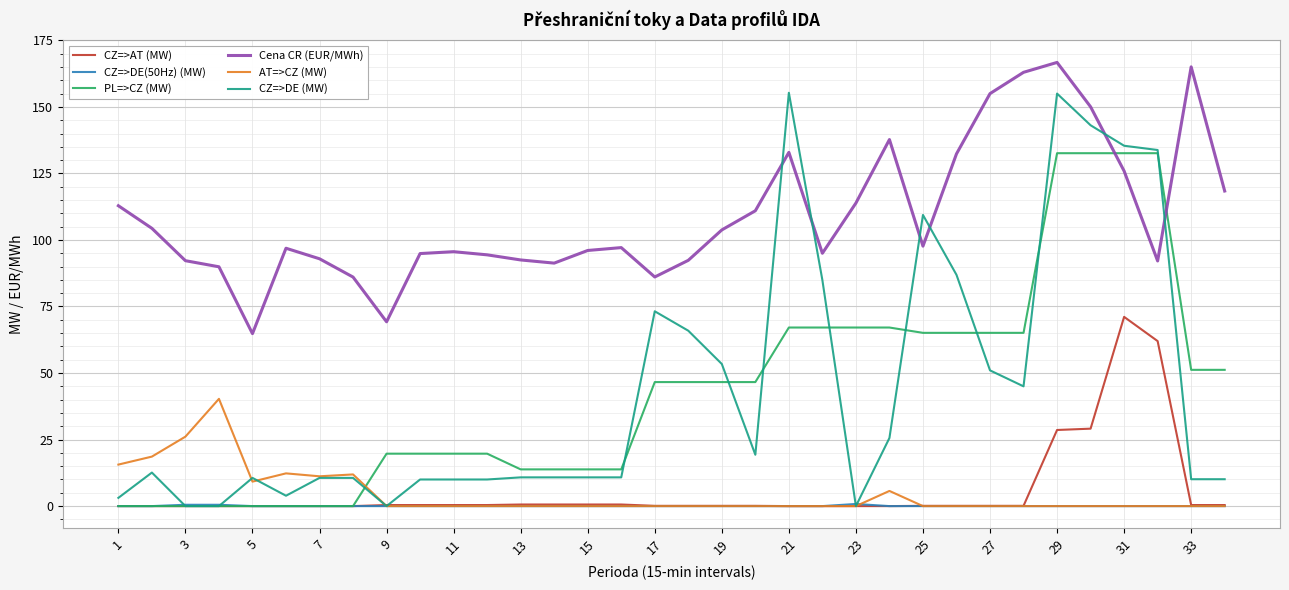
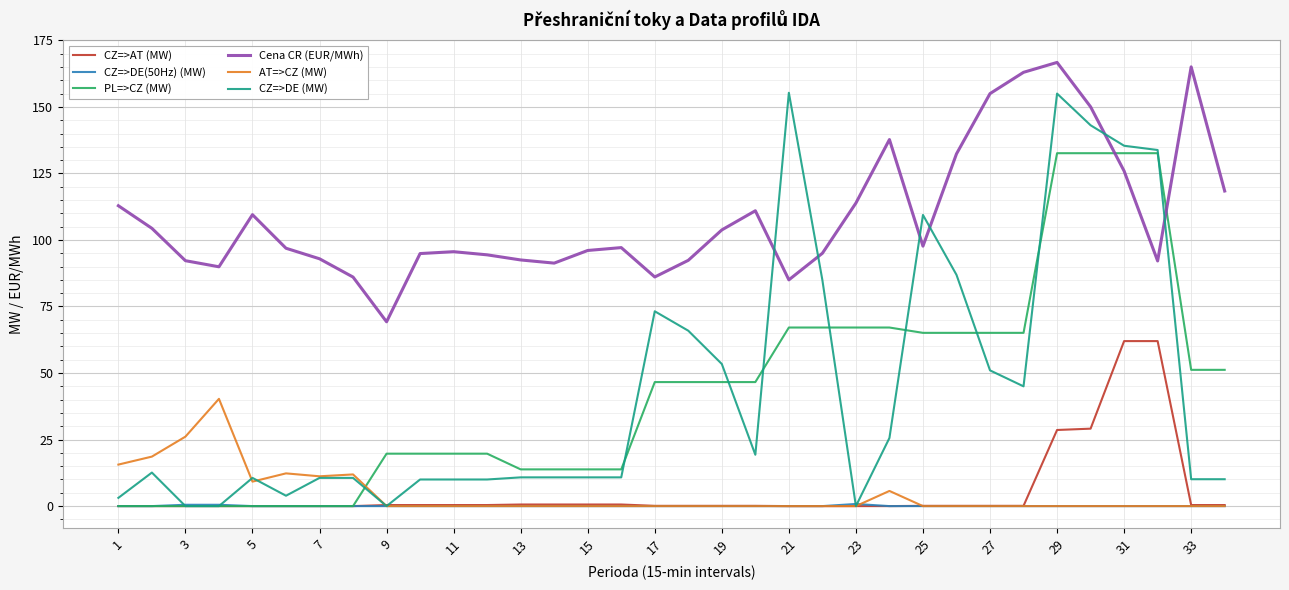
Cena CR (EUR/MWh), 5: 65 -> 110
Cena CR (EUR/MWh), 21: 133 -> 85
CZ=>AT (MW), 31: 71 -> 62
